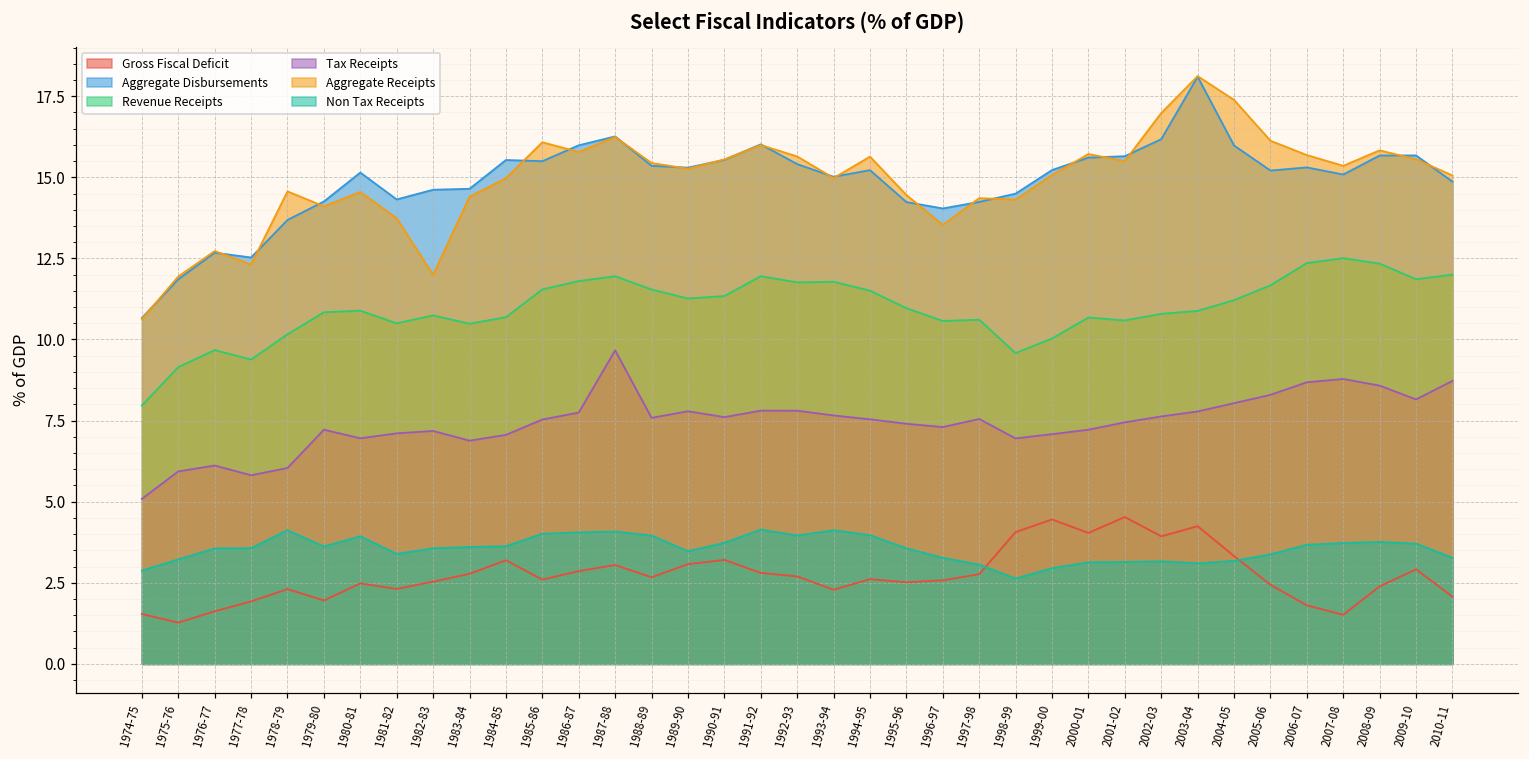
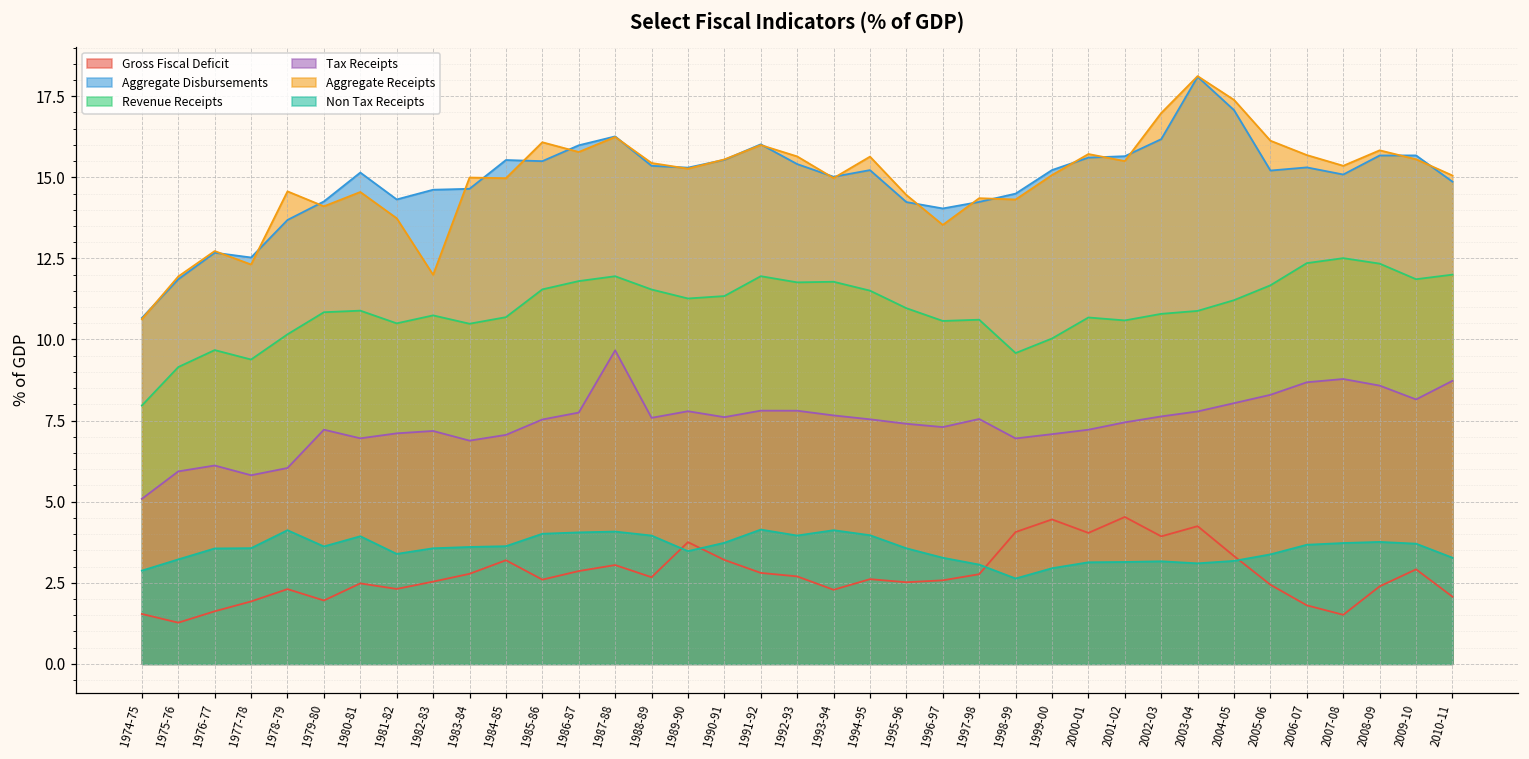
Aggregate Receipts, 1983-84: 14.4 -> 15.0
Gross Fiscal Deficit, 1989-90: 3.1 -> 3.8
Aggregate Disbursements, 2004-05: 16.0 -> 17.1
